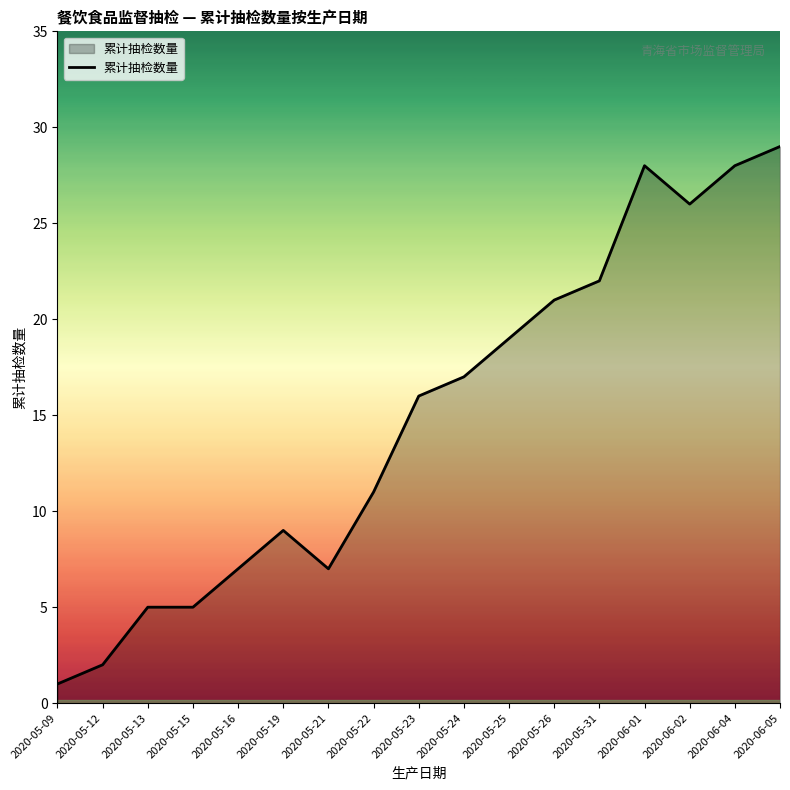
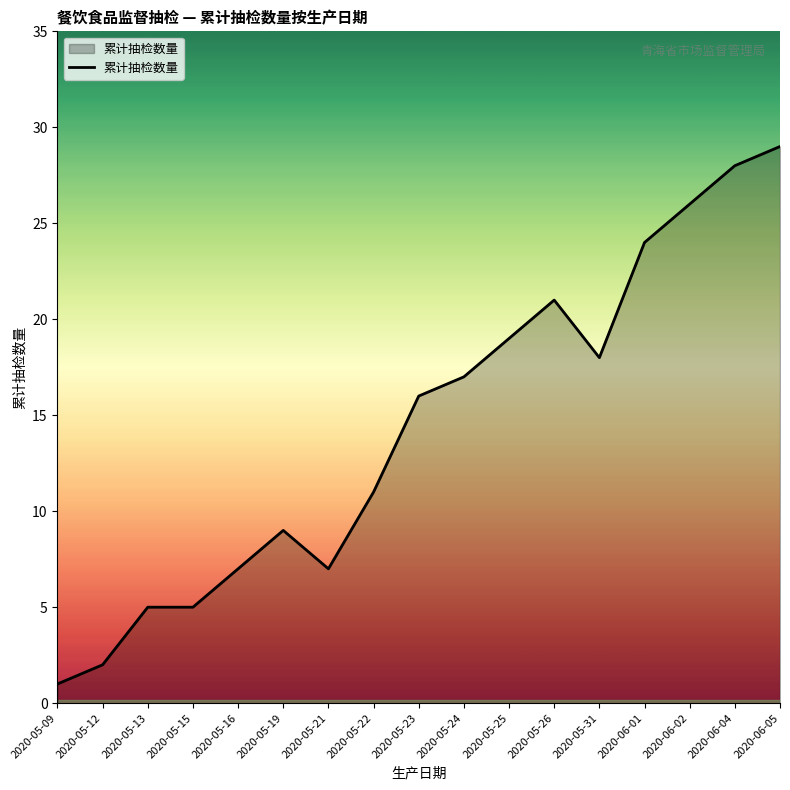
2020-05-31: 22 -> 18
2020-06-01: 28 -> 24
